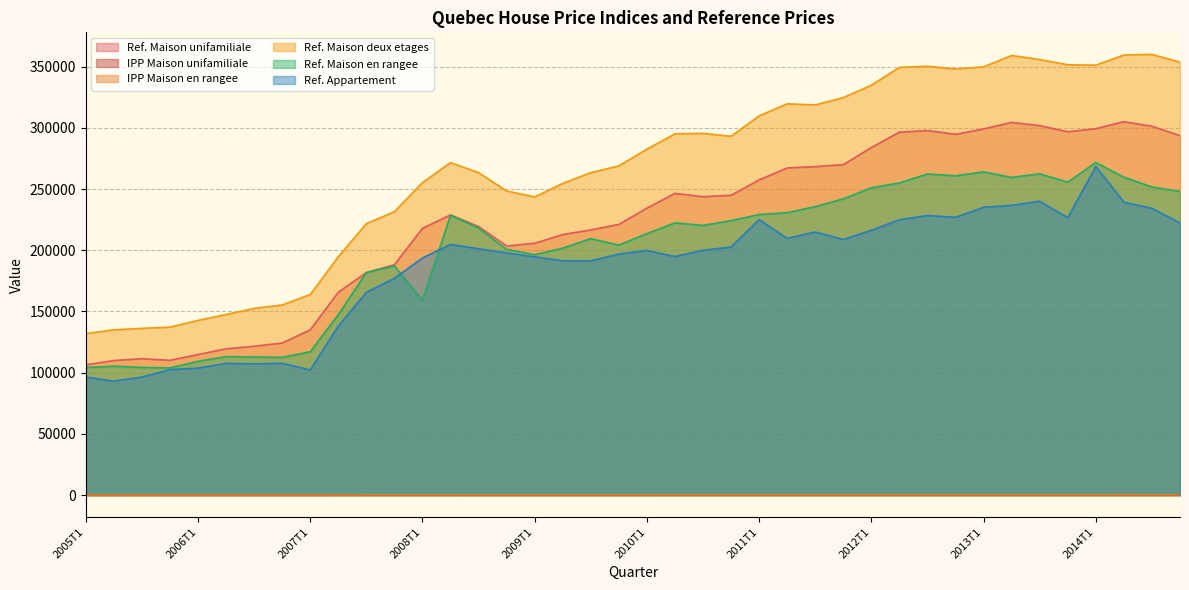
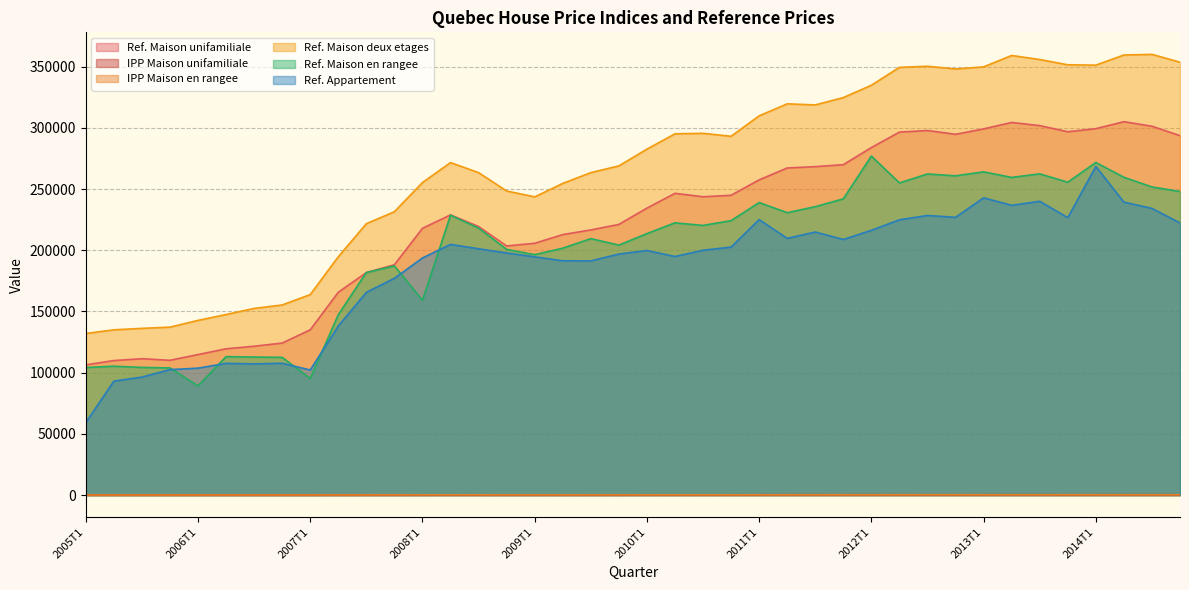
Ref. Appartement, 2005T1: 96000 -> 59000
Ref. Maison en rangee, 2006T1: 109000 -> 89000
Ref. Maison en rangee, 2007T1: 117000 -> 95000
Ref. Maison en rangee, 2011T1: 229000 -> 239000
Ref. Maison en rangee, 2012T1: 251000 -> 277000
Ref. Appartement, 2013T1: 235000 -> 243000
